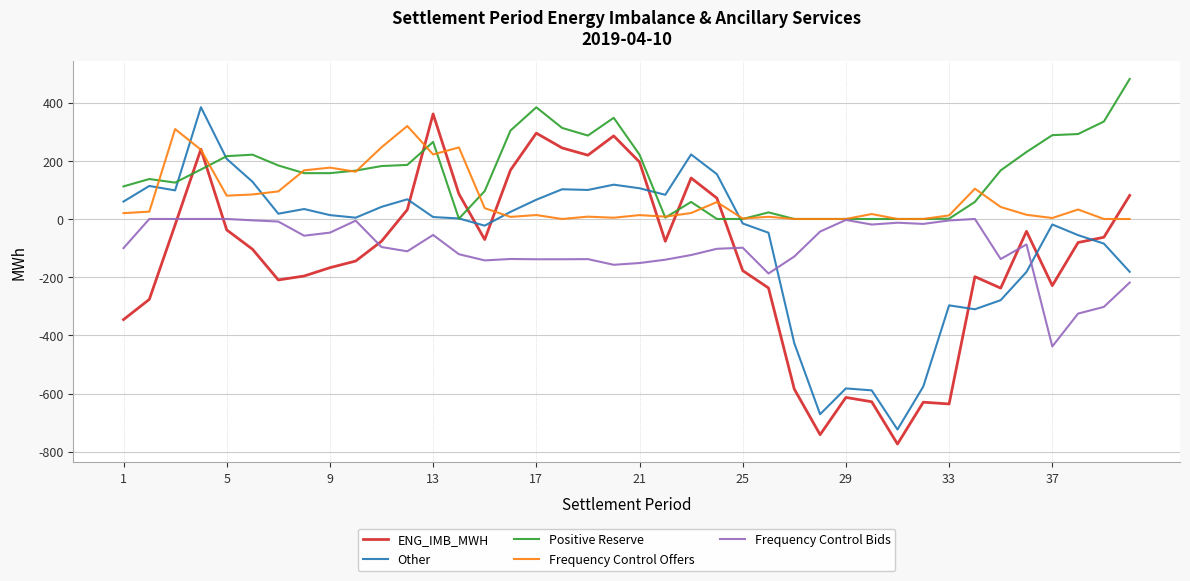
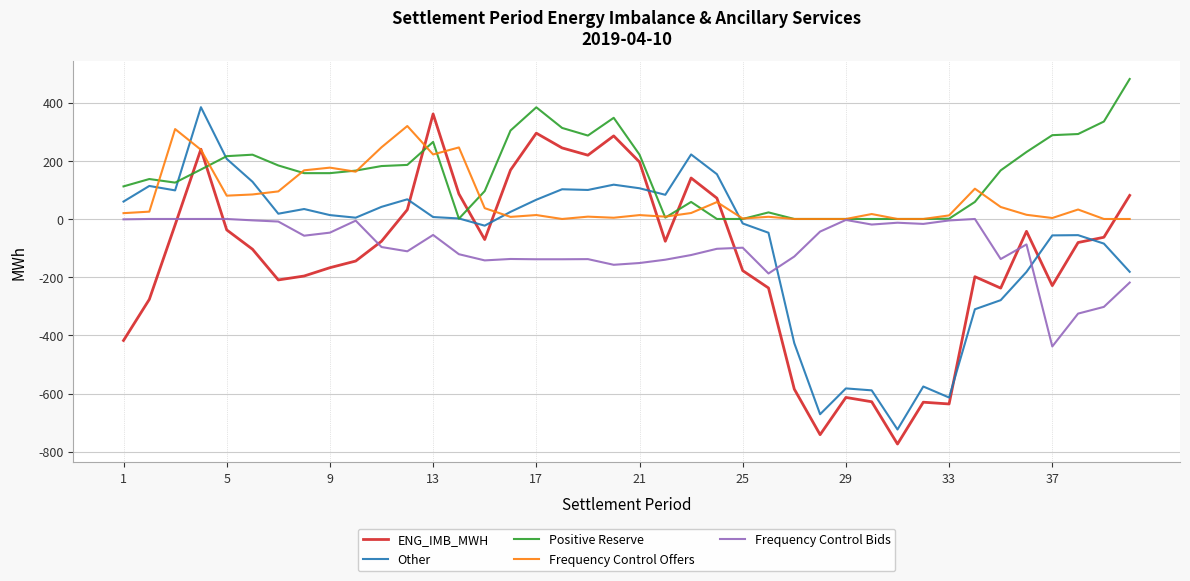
ENG_IMB_MWH, 1: -350 -> -420
Frequency Control Bids, 1: -100 -> 0
Other, 33: -300 -> -610
Other, 37: -20 -> -60
